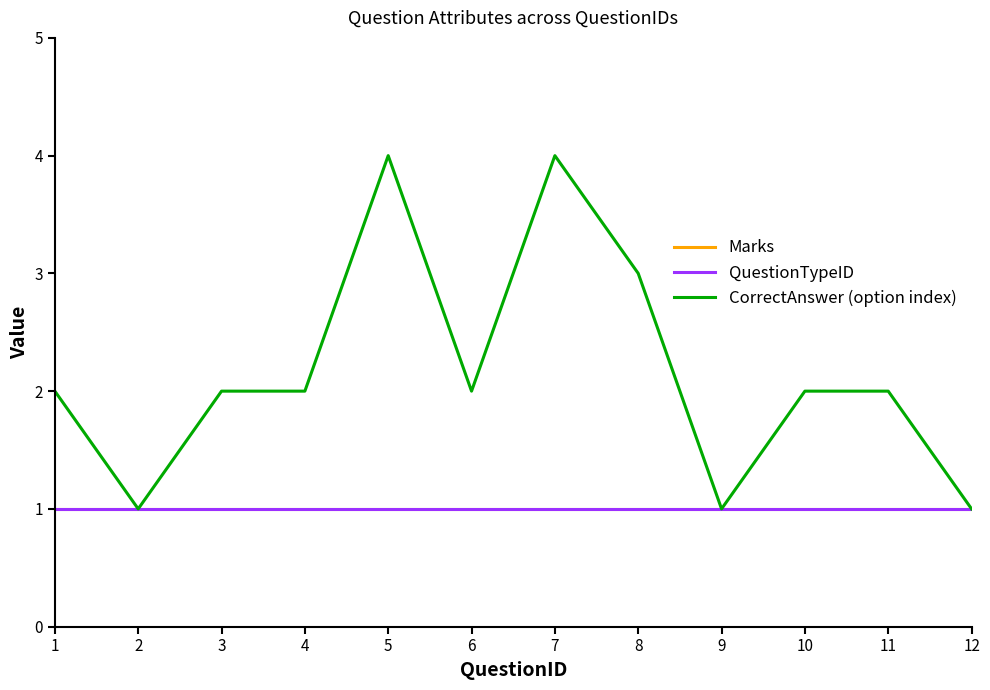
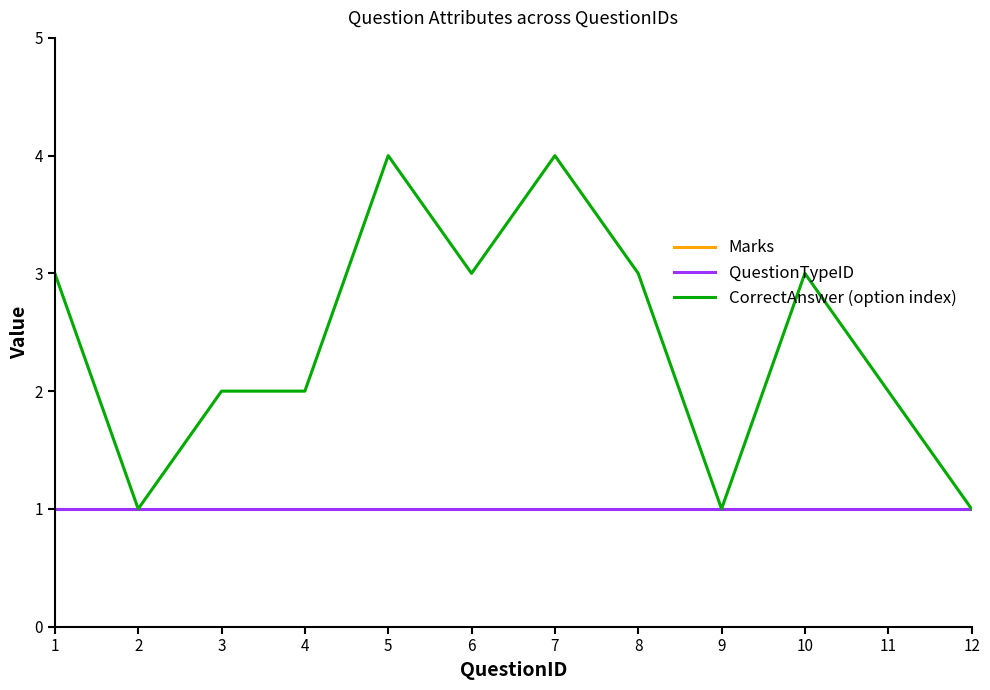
CorrectAnswer (option index), 1: 2 -> 3
CorrectAnswer (option index), 6: 2 -> 3
CorrectAnswer (option index), 10: 2 -> 3
